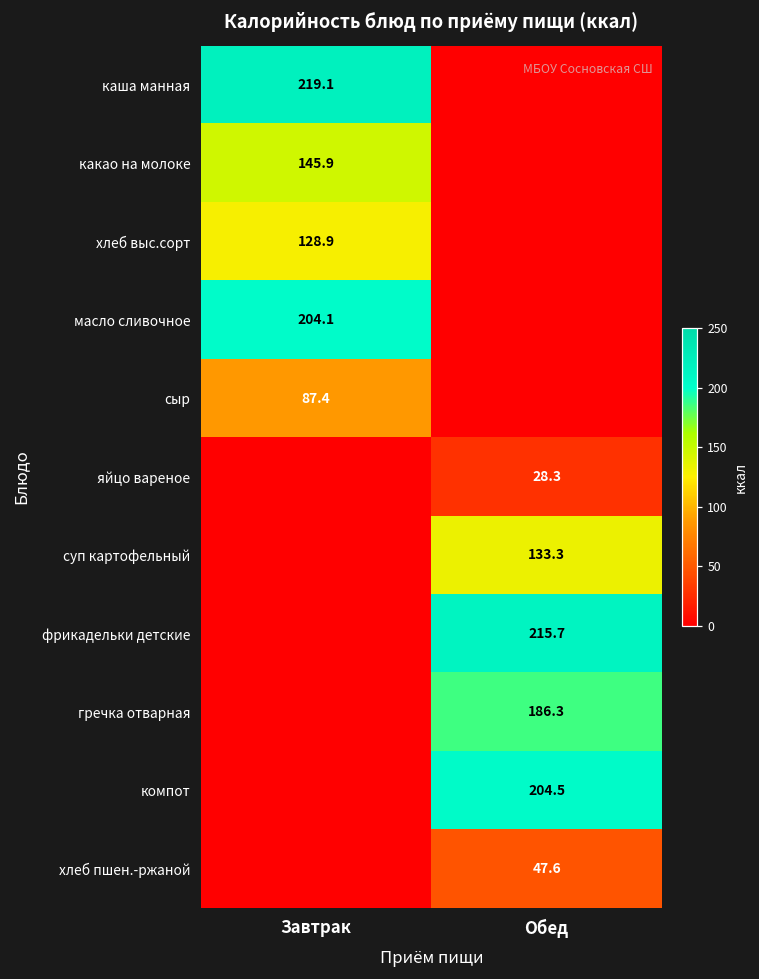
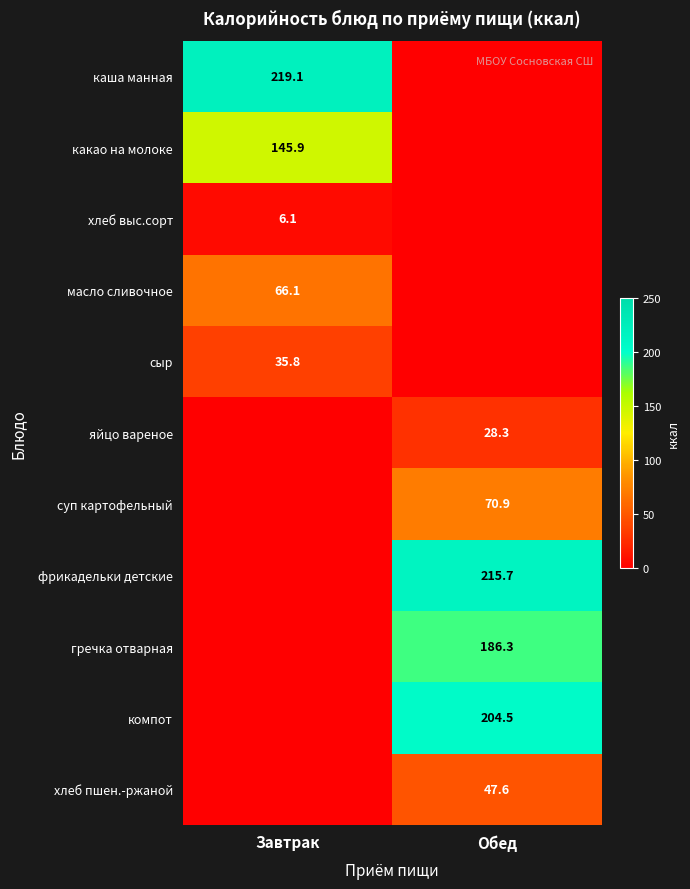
хлеб выс.сорт, Завтрак: 128.9 -> 6.1
масло сливочное, Завтрак: 204.1 -> 66.1
сыр, Завтрак: 87.4 -> 35.8
суп картофельный, Обед: 133.3 -> 70.9
